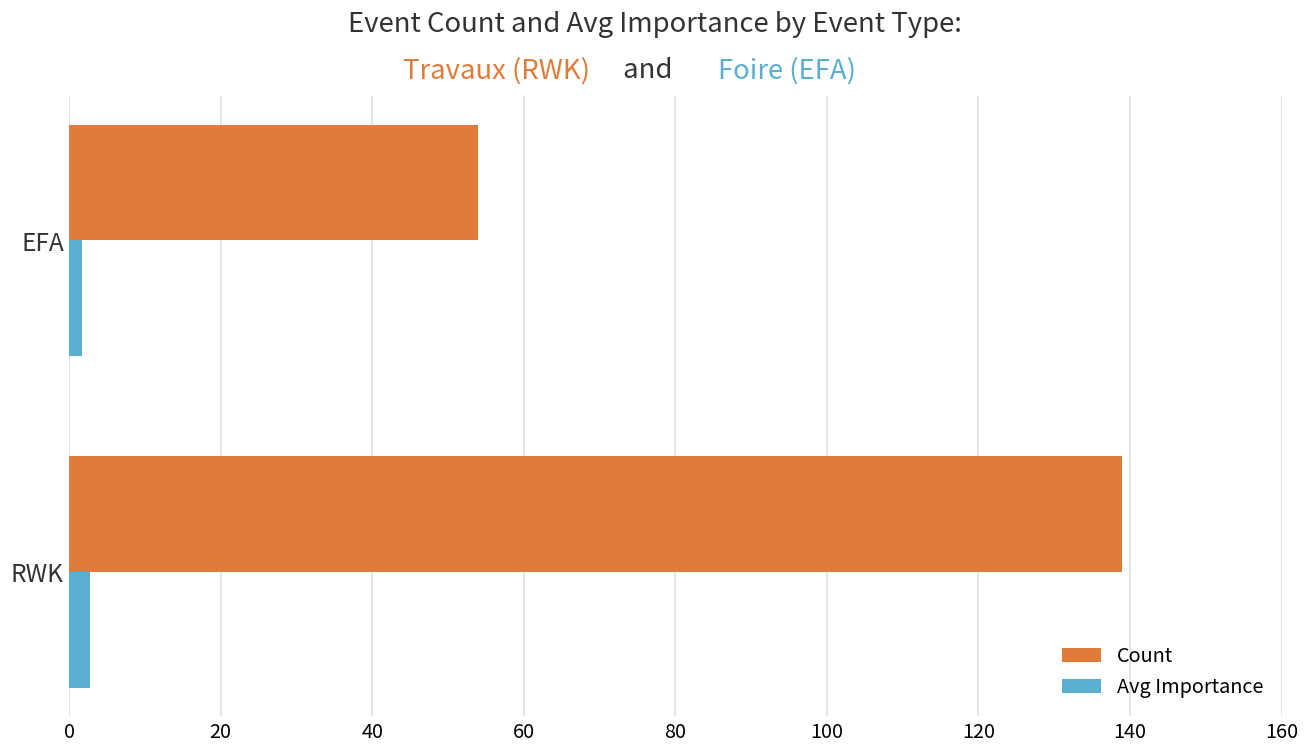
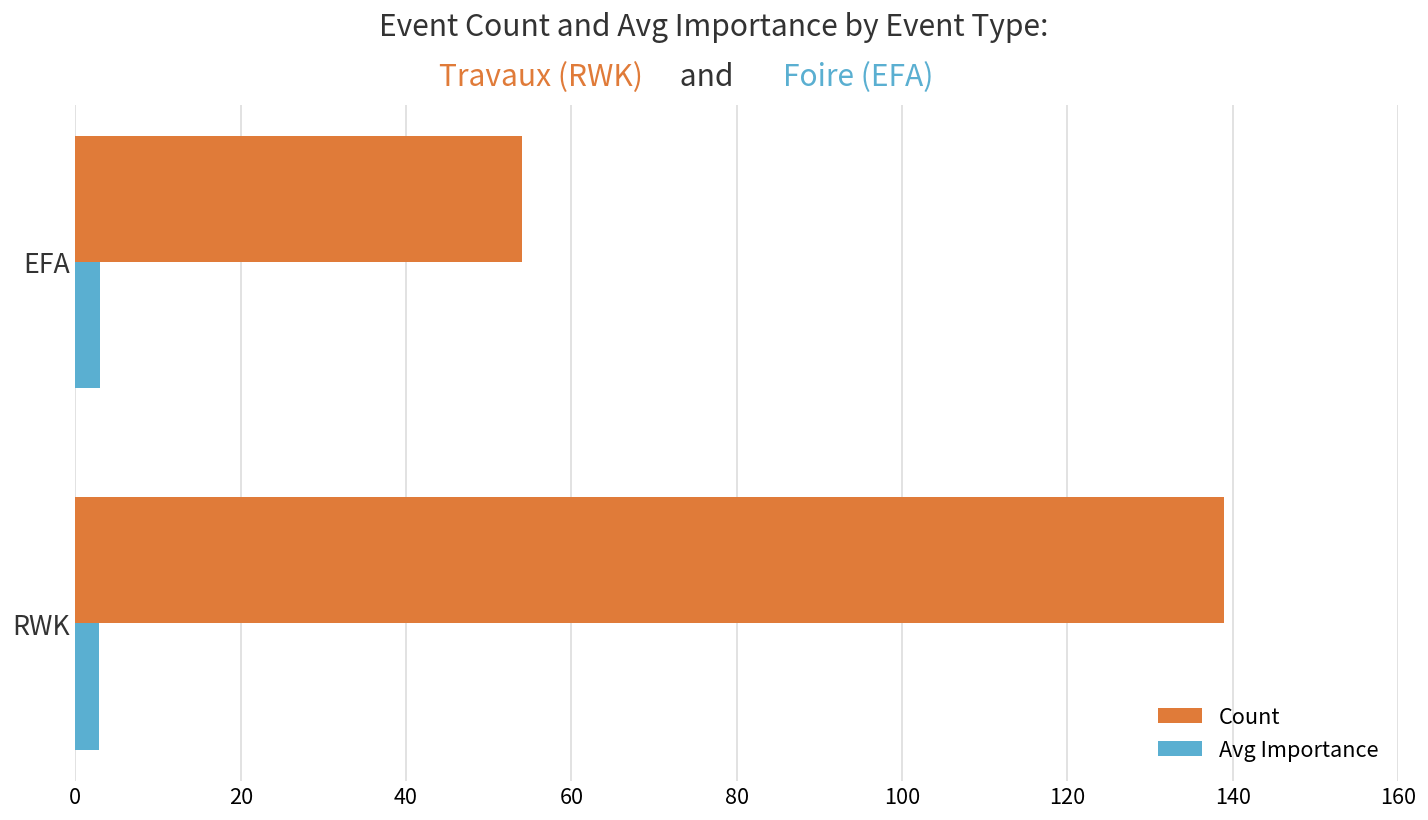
Avg Importance, EFA: 2 -> 3
